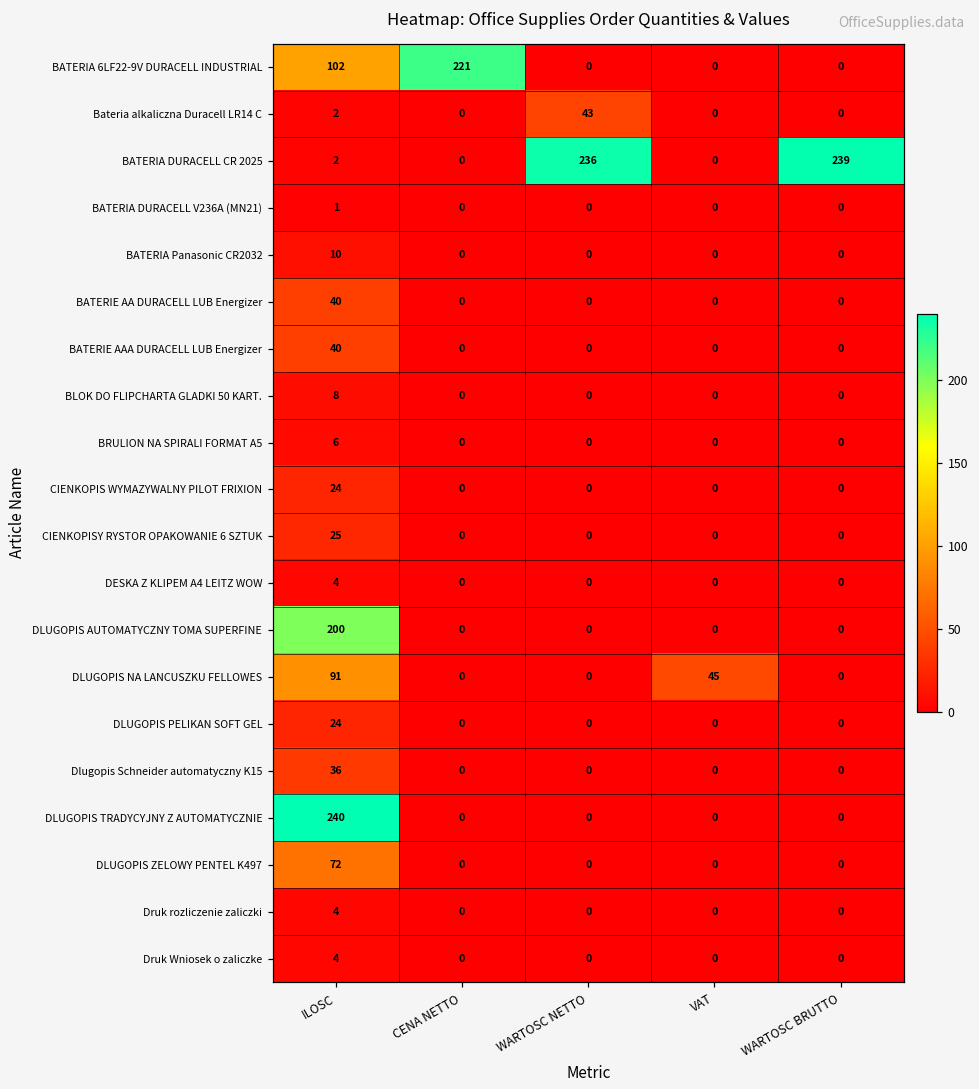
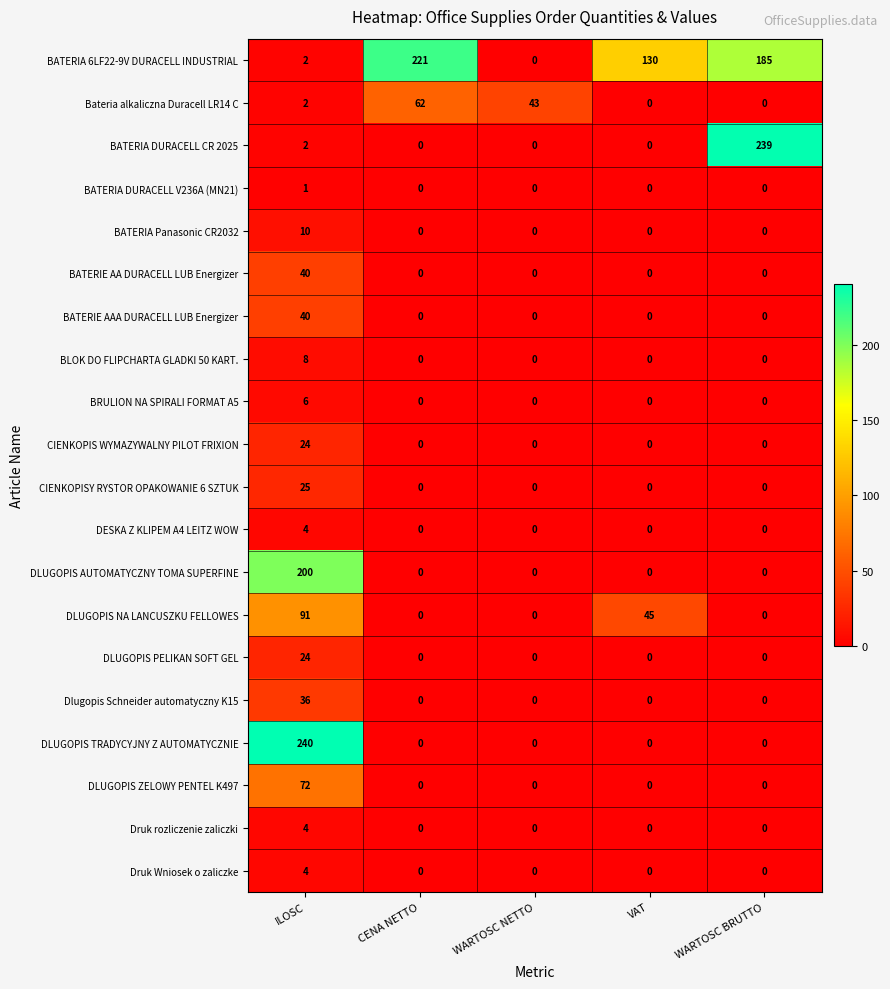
BATERIA 6LF22-9V DURACELL INDUSTRIAL, ILOSC: 102 -> 2
BATERIA 6LF22-9V DURACELL INDUSTRIAL, VAT: 0 -> 130
BATERIA 6LF22-9V DURACELL INDUSTRIAL, WARTOSC BRUTTO: 0 -> 185
Bateria alkaliczna Duracell LR14 C, CENA NETTO: 0 -> 62
BATERIA DURACELL CR 2025, WARTOSC NETTO: 236 -> 0
